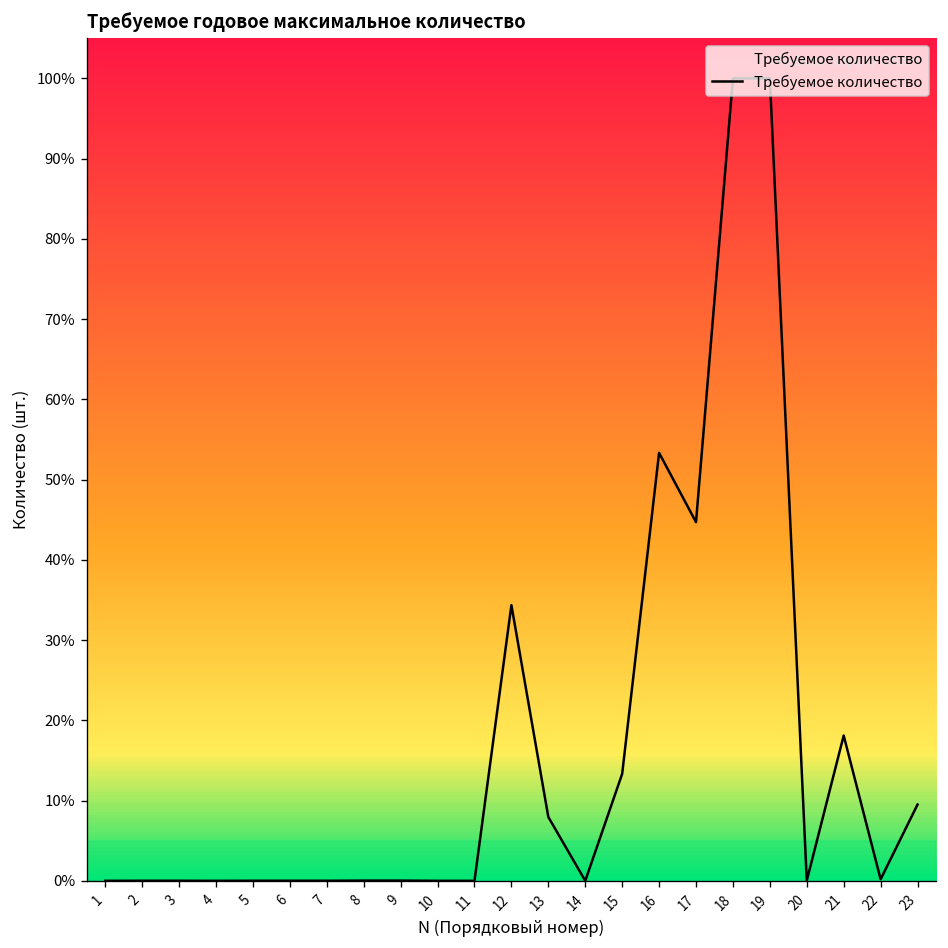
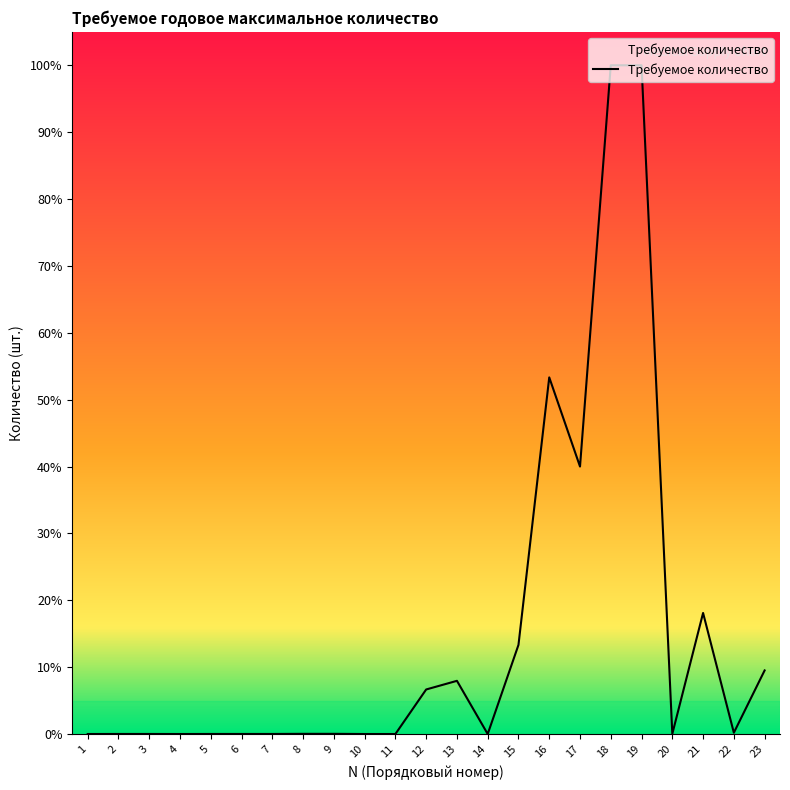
12: 34% -> 7%
17: 45% -> 40%
